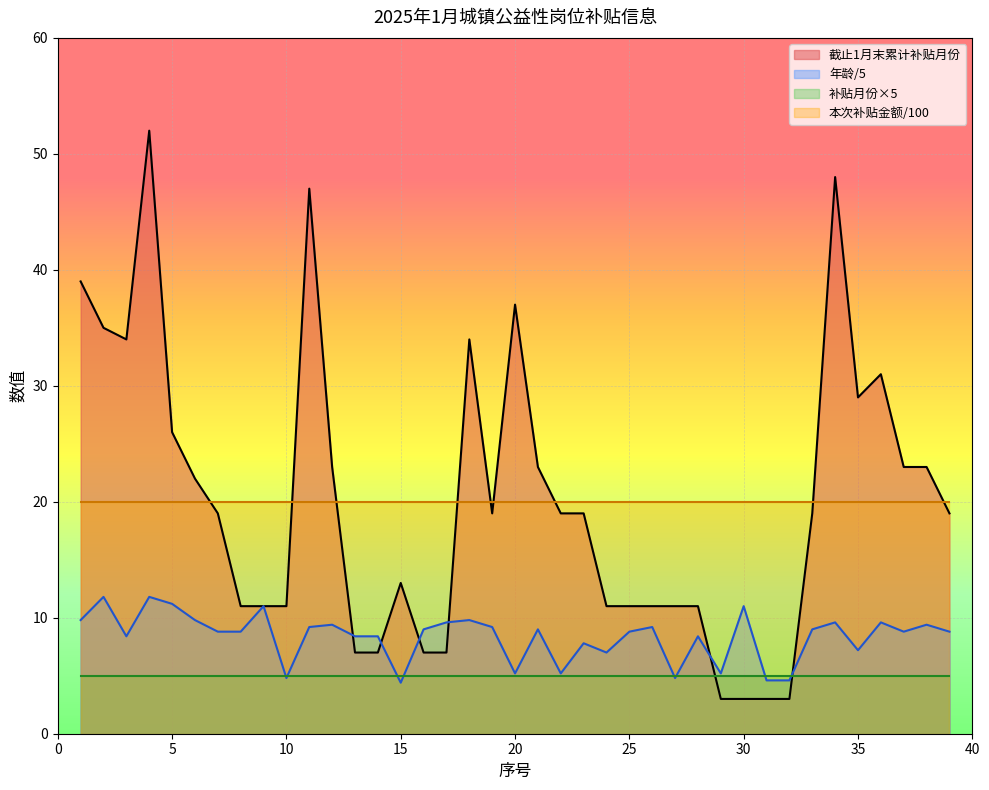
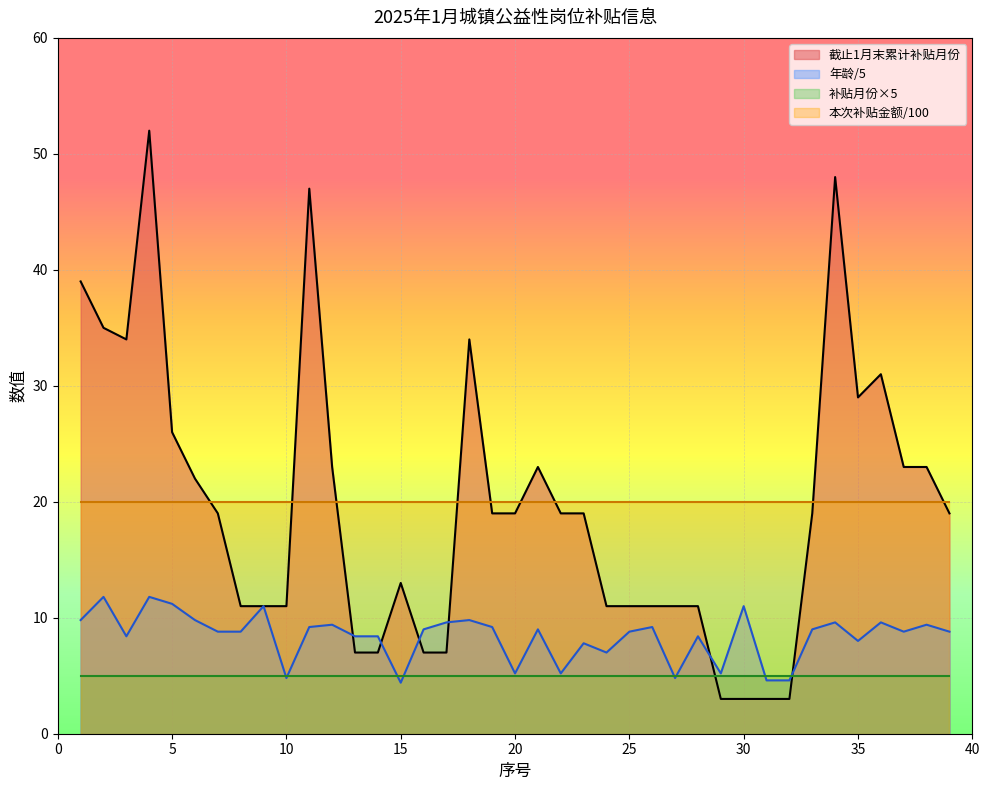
截止1月末累计补贴月份, 20: 37 -> 19
年龄/5, 35: 7.2 -> 8.0
